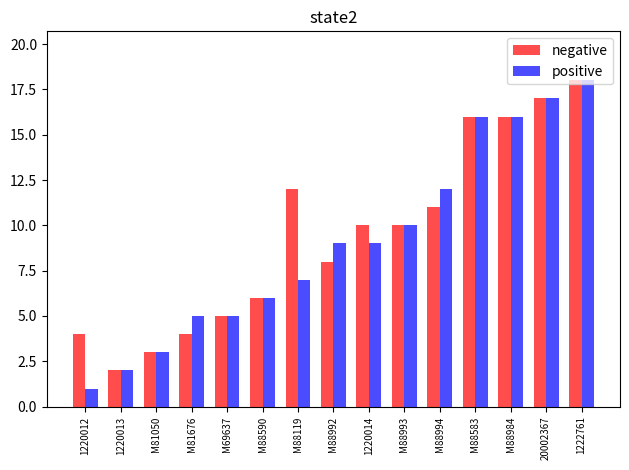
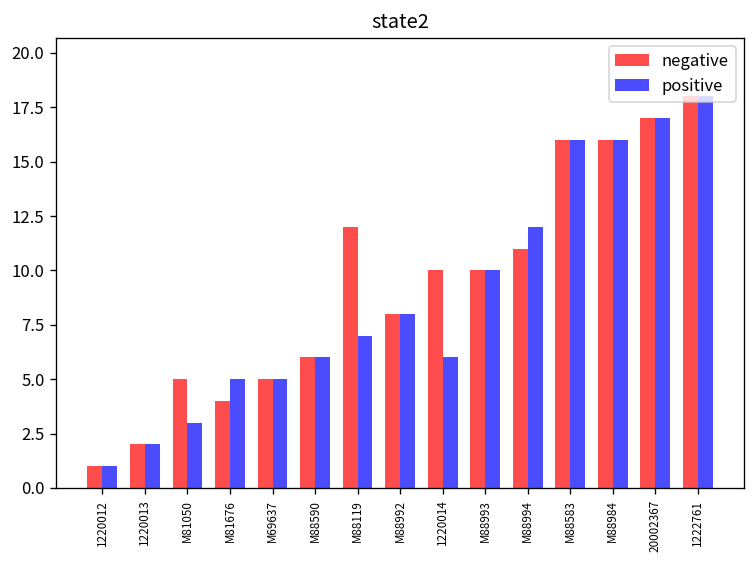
negative, 1220012: 4 -> 1
negative, M81050: 3 -> 5
positive, M88992: 9 -> 8
positive, 1220014: 9 -> 6
